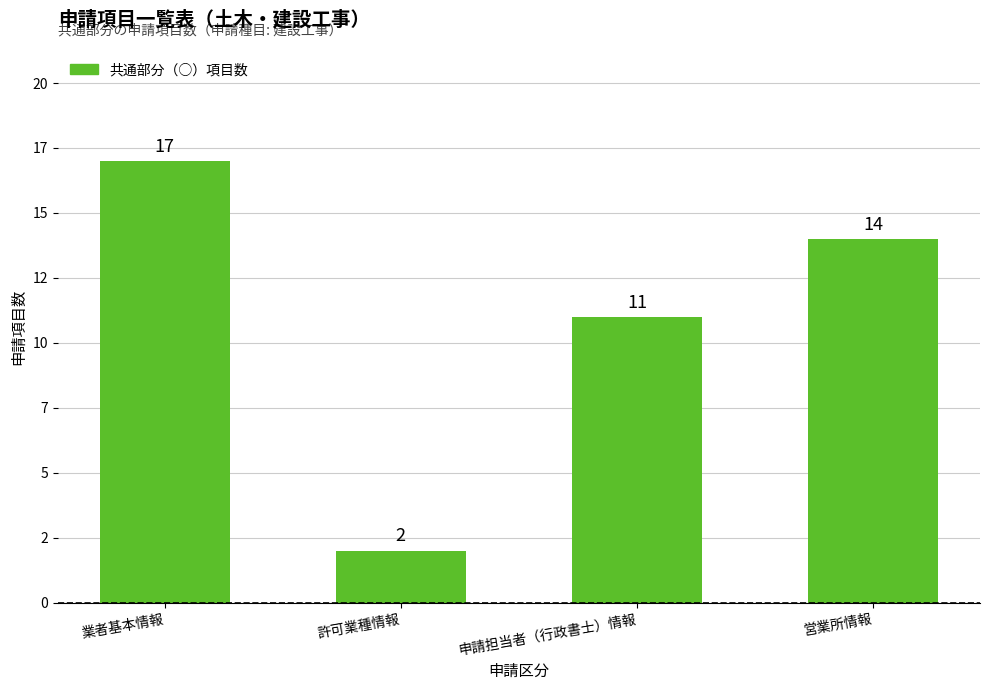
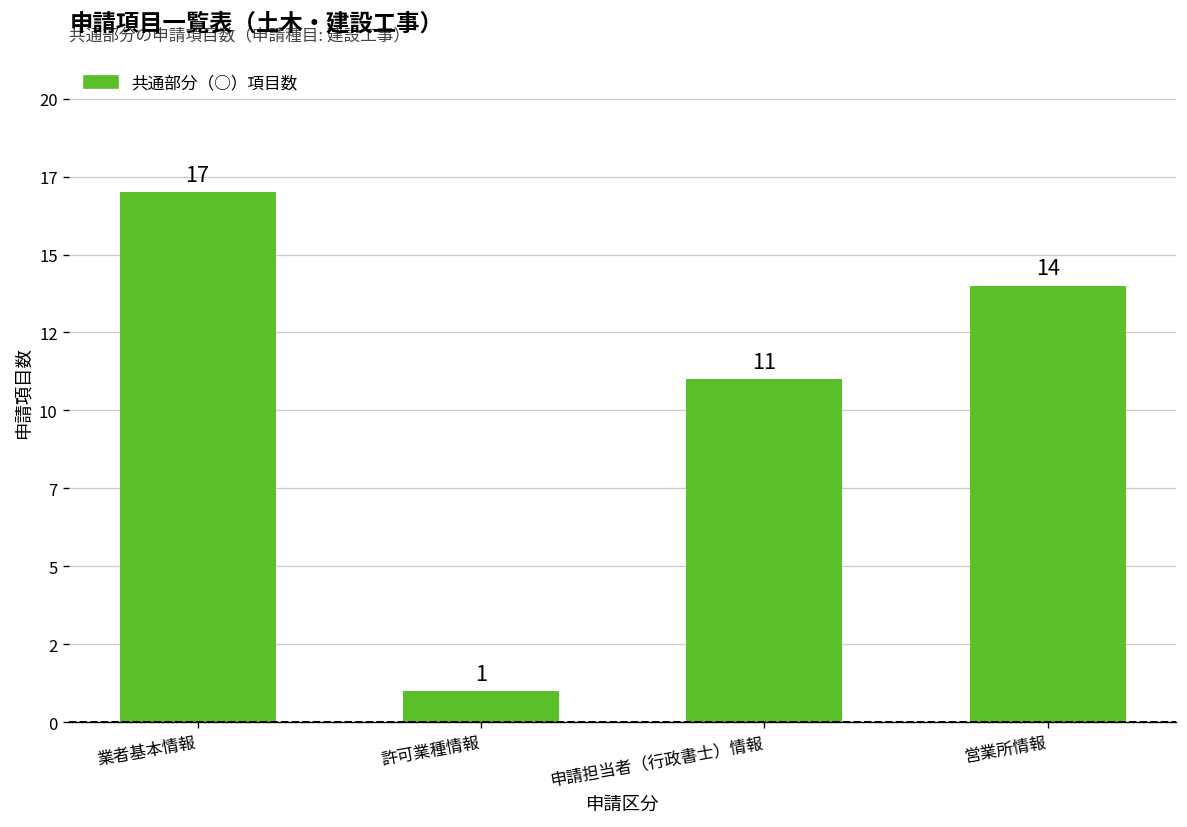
許可業種情報: 2 -> 1
